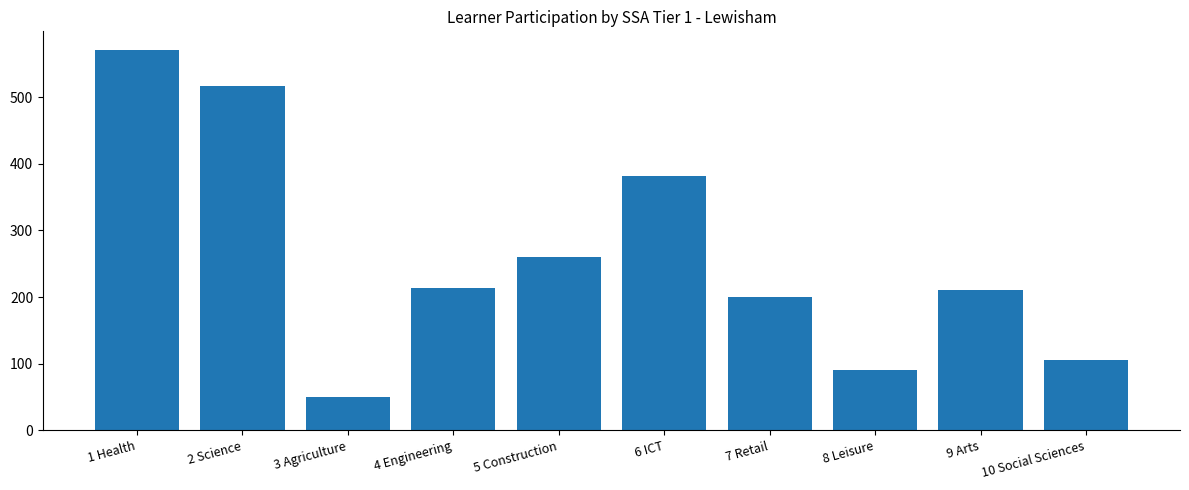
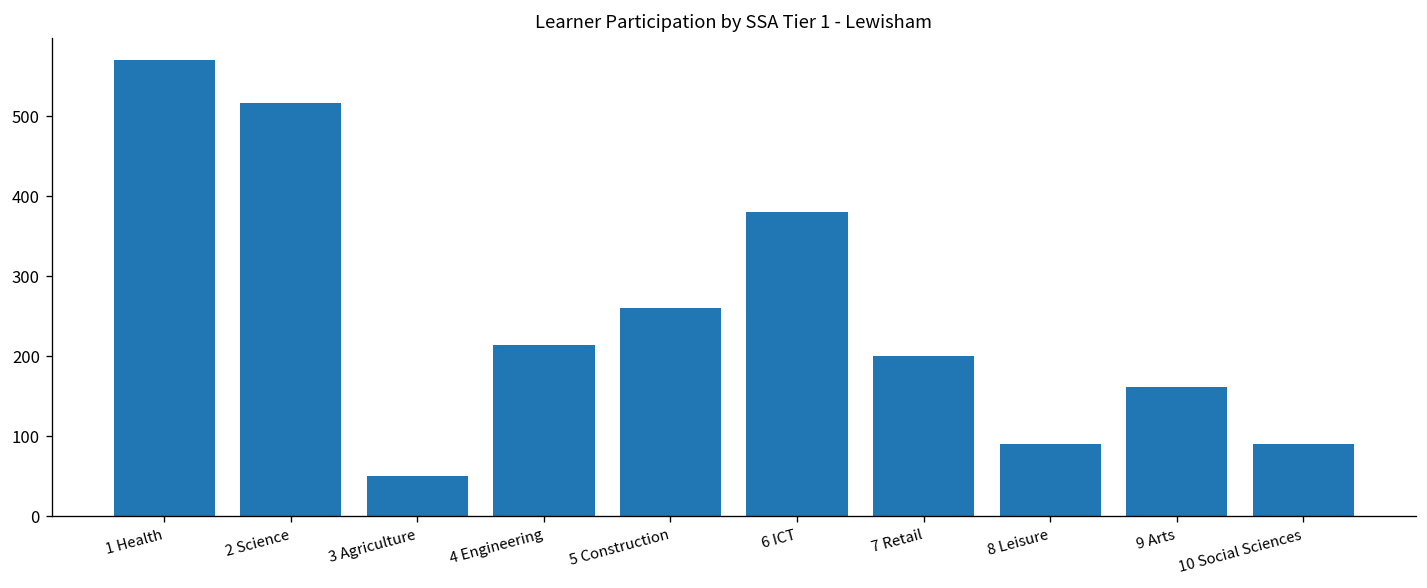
9 Arts: 210 -> 160
10 Social Sciences: 110 -> 90
